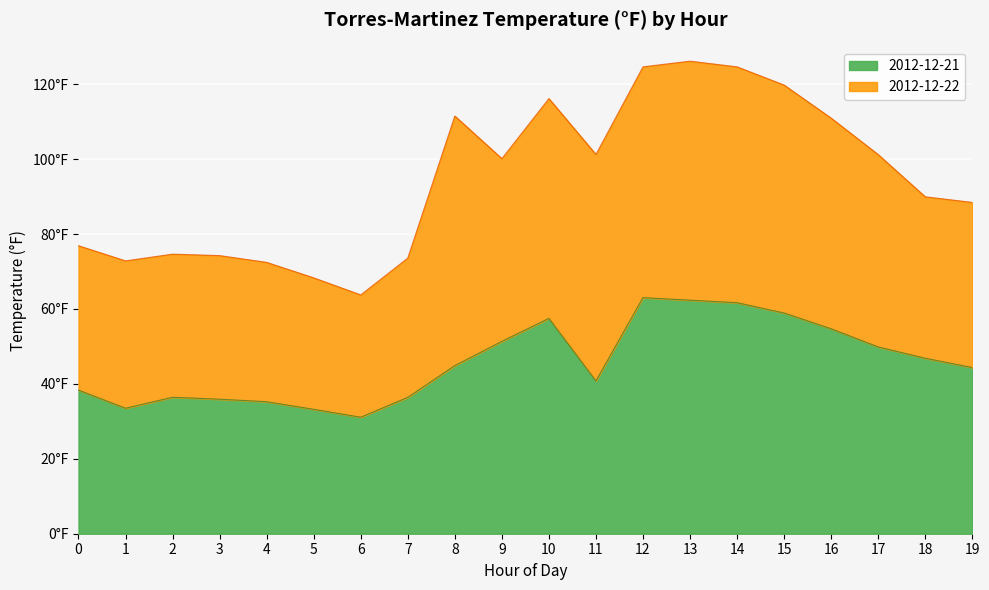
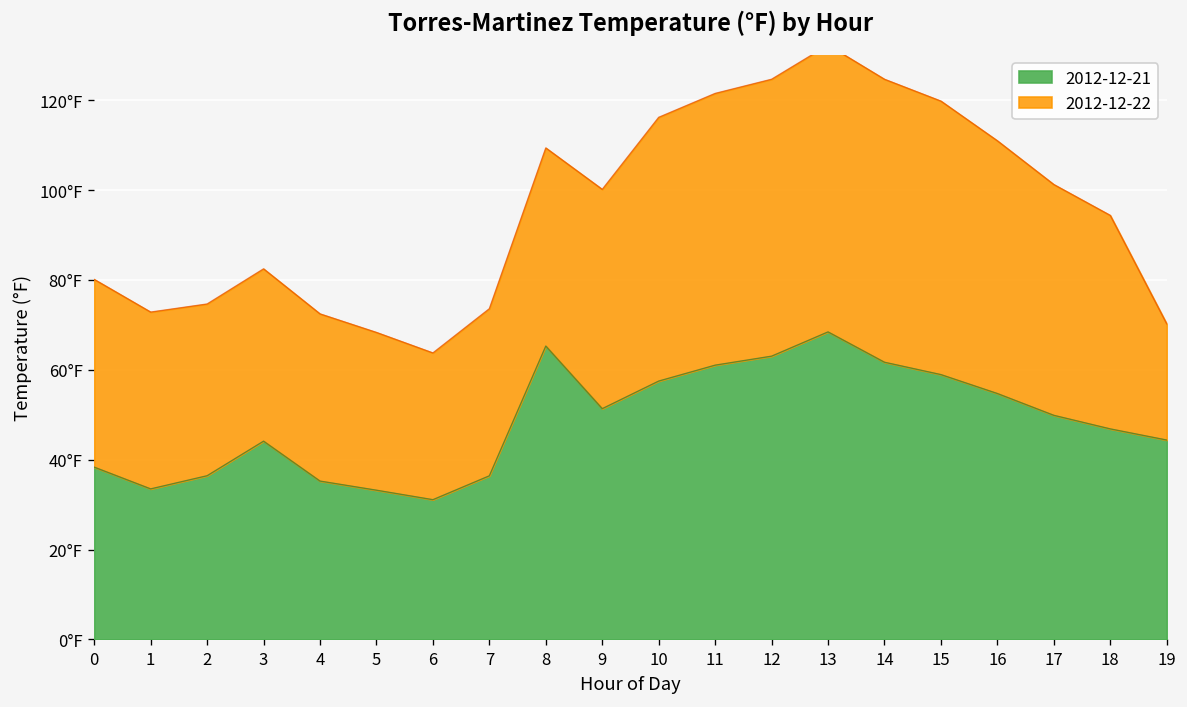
2012-12-22, 0: 39°F -> 42°F
2012-12-21, 3: 36°F -> 44°F
2012-12-21, 8: 45°F -> 65°F
2012-12-22, 8: 67°F -> 44°F
2012-12-21, 11: 41°F -> 61°F
2012-12-21, 13: 62°F -> 68°F
2012-12-22, 18: 43°F -> 47°F
2012-12-22, 19: 44°F -> 26°F
